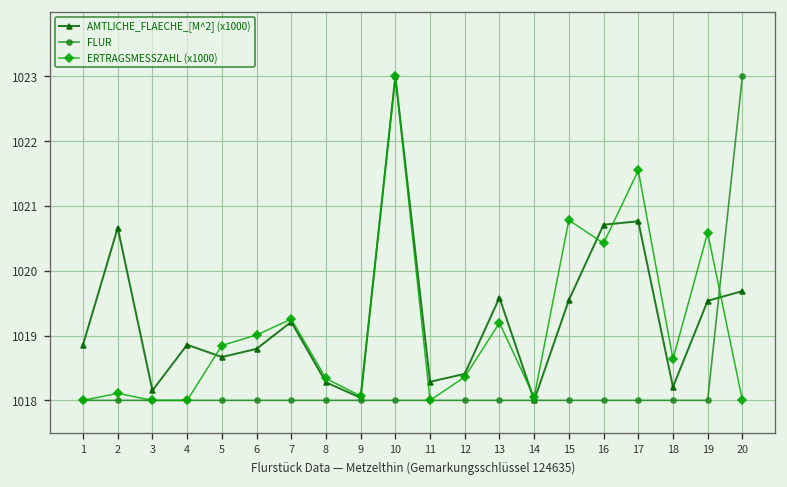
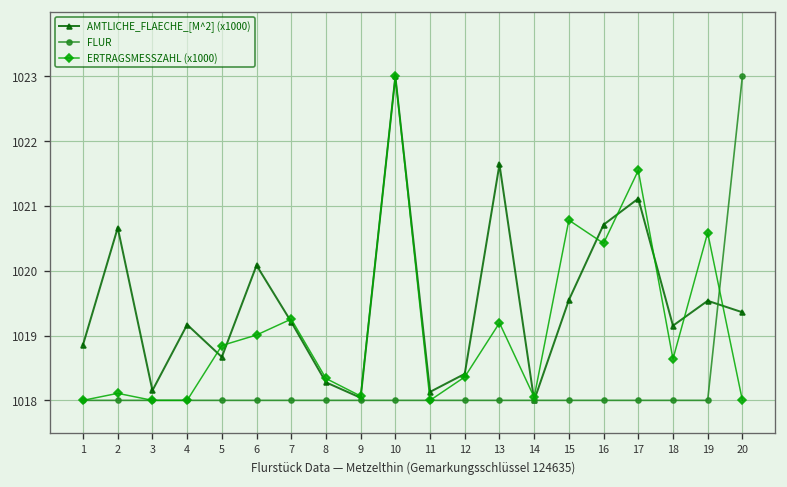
AMTLICHE_FLAECHE_[M^2] (x1000), 4: 1018.9 -> 1019.2
AMTLICHE_FLAECHE_[M^2] (x1000), 6: 1018.8 -> 1020.1
AMTLICHE_FLAECHE_[M^2] (x1000), 11: 1018.3 -> 1018.1
AMTLICHE_FLAECHE_[M^2] (x1000), 13: 1019.6 -> 1021.6
AMTLICHE_FLAECHE_[M^2] (x1000), 17: 1020.8 -> 1021.1
AMTLICHE_FLAECHE_[M^2] (x1000), 18: 1018.2 -> 1019.2
AMTLICHE_FLAECHE_[M^2] (x1000), 20: 1019.7 -> 1019.4
